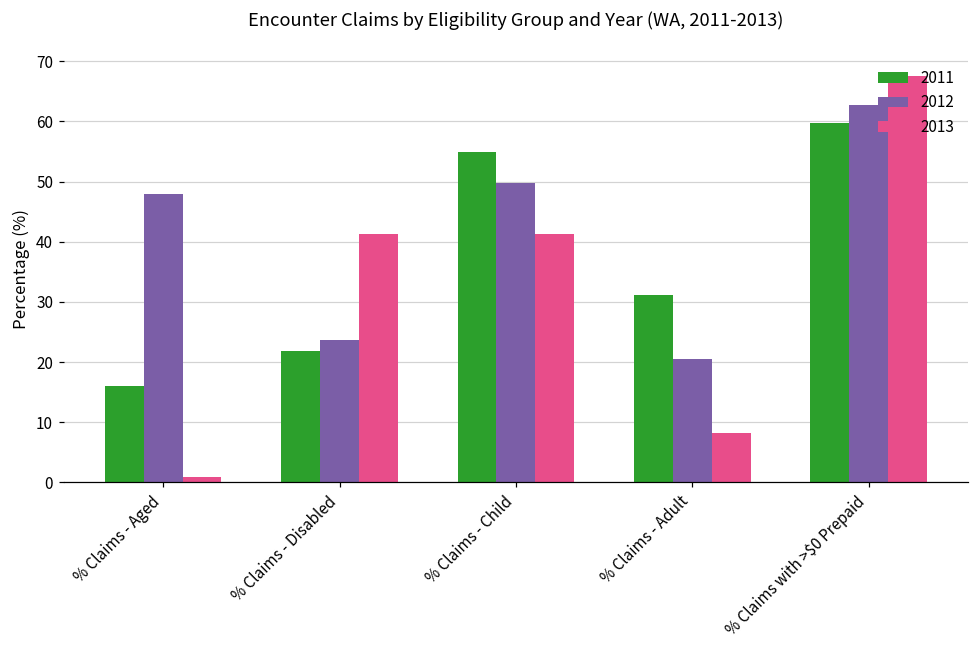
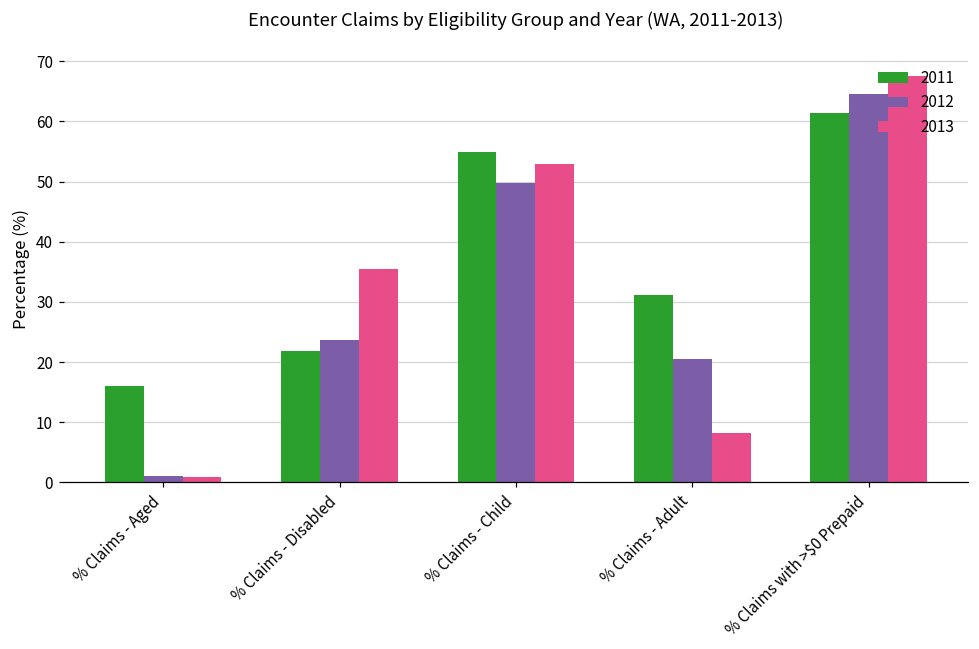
2012, % Claims - Aged: 48 -> 1
2013, % Claims - Disabled: 41 -> 35
2013, % Claims - Child: 41 -> 53
2011, % Claims with >$0 Prepaid: 60 -> 61
2012, % Claims with >$0 Prepaid: 63 -> 65
